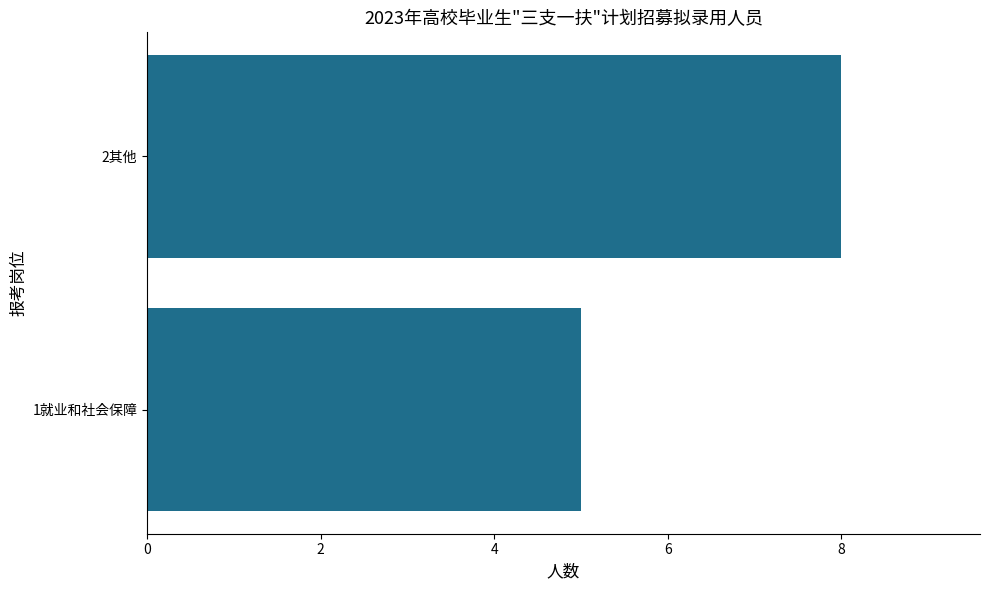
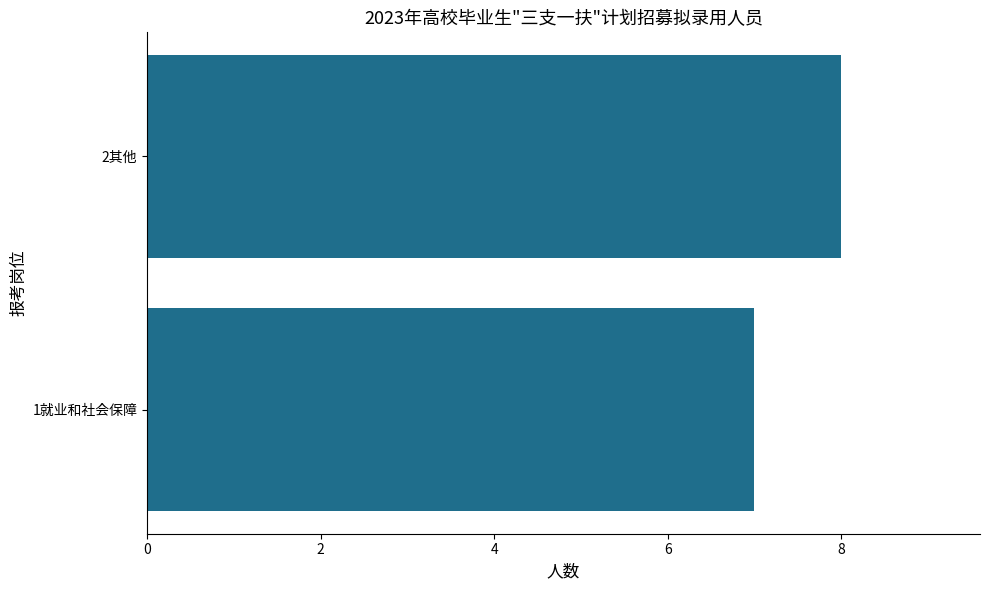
1就业和社会保障: 5 -> 7
